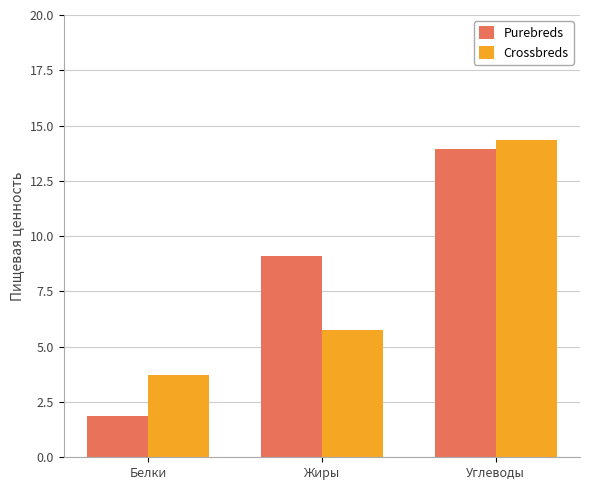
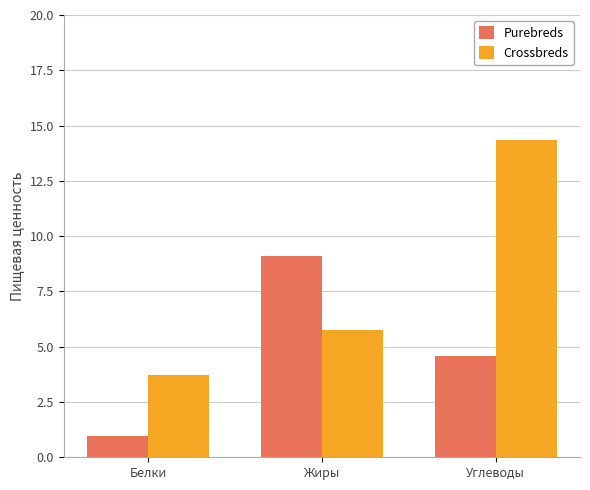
Purebreds, Белки: 1.9 -> 1.0
Purebreds, Углеводы: 14.0 -> 4.6
